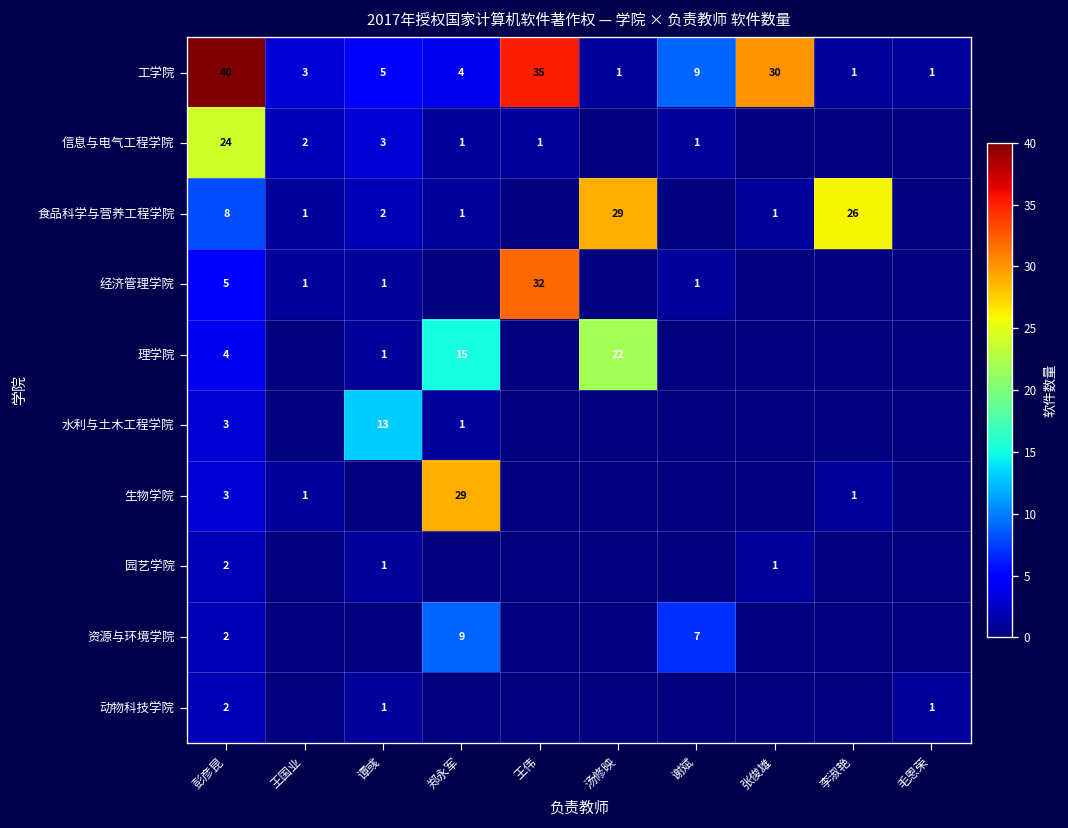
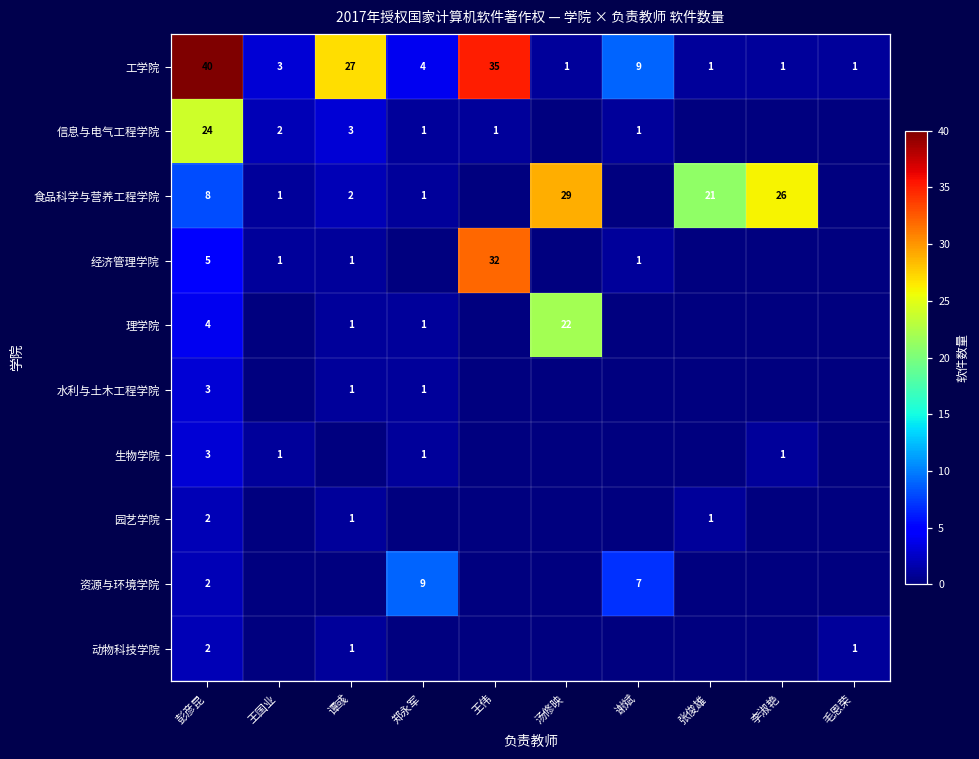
工学院, 谭彧: 5 -> 27
工学院, 张俊雄: 30 -> 1
食品科学与营养工程学院, 张俊雄: 1 -> 21
理学院, 郑永军: 15 -> 1
水利与土木工程学院, 谭彧: 13 -> 1
生物学院, 郑永军: 29 -> 1
